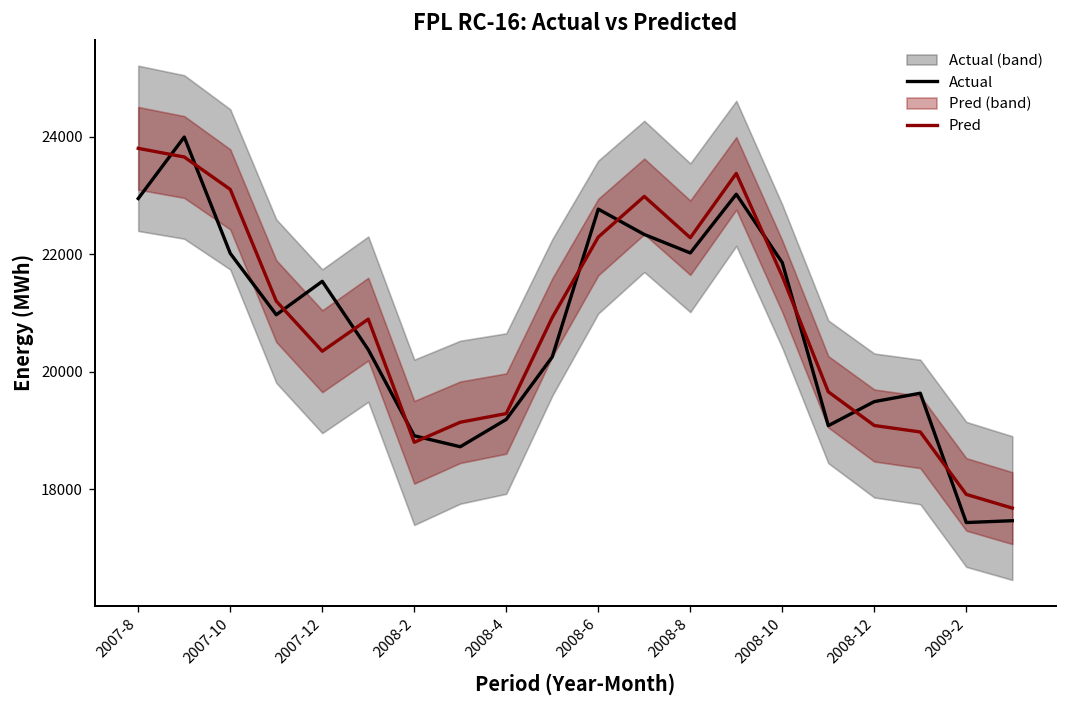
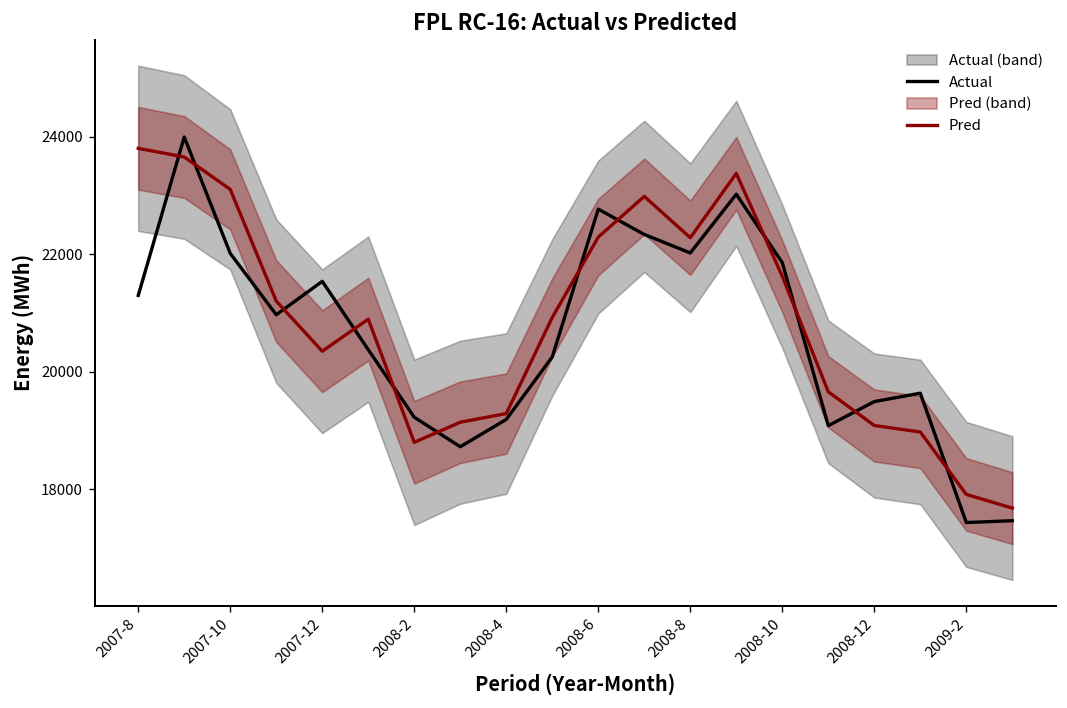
Actual, 2007-8: 22900 -> 21300
Actual, 2008-2: 18900 -> 19200
